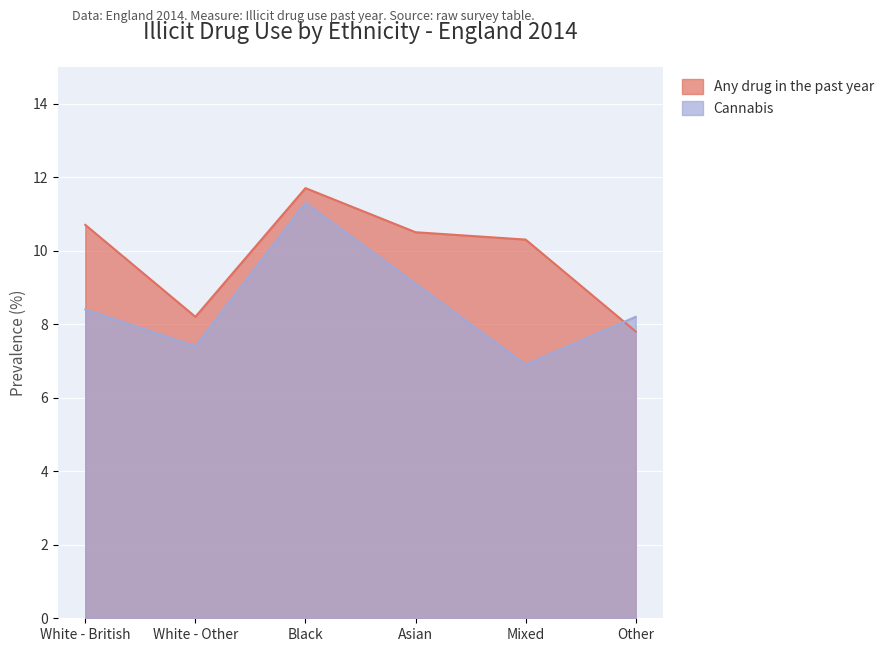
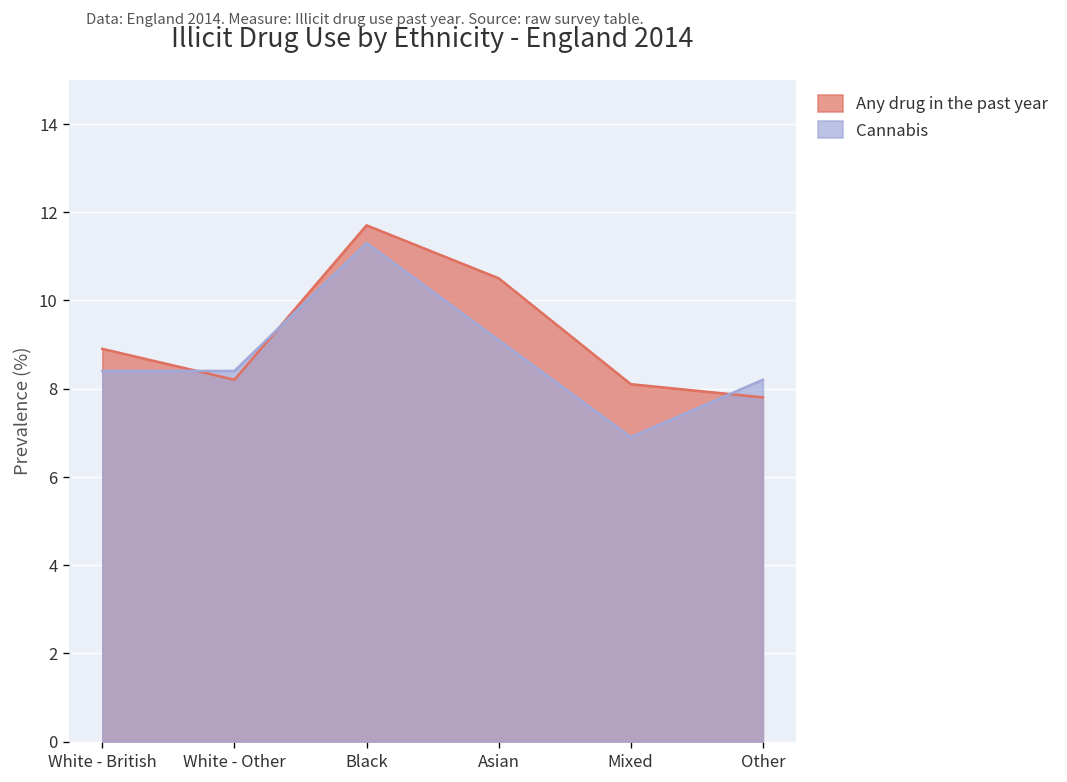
Any drug in the past year, White - British: 10.7 -> 8.9
Cannabis, White - Other: 7.4 -> 8.4
Any drug in the past year, Mixed: 10.3 -> 8.1
